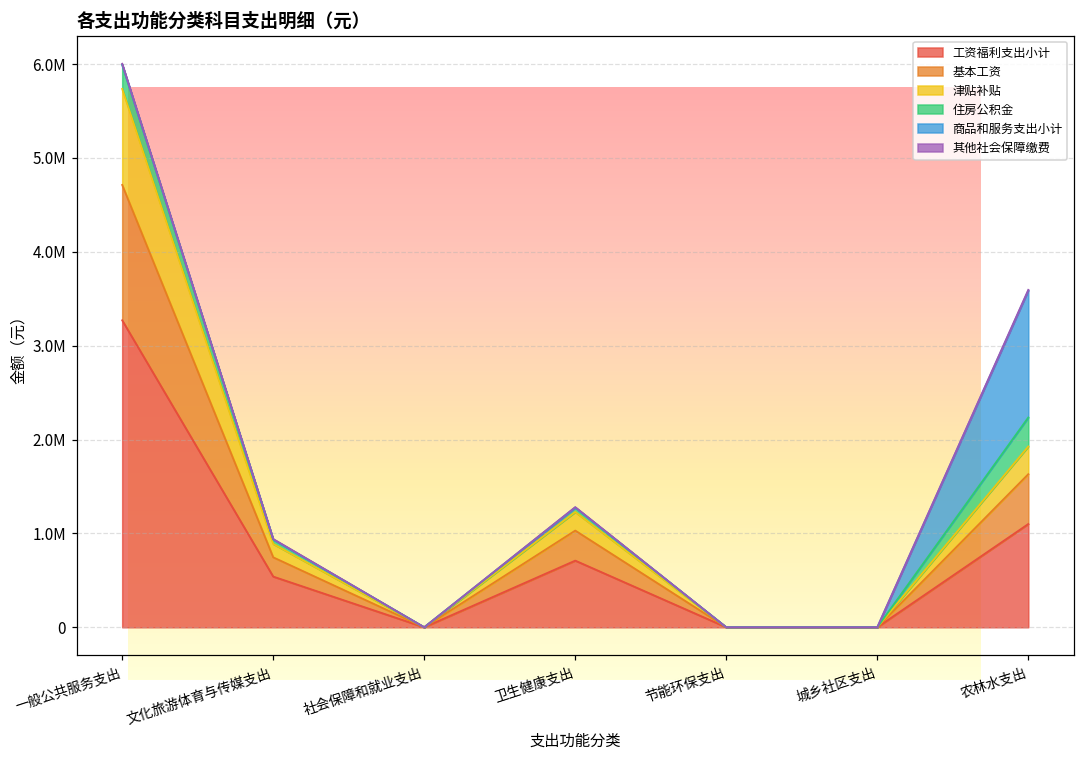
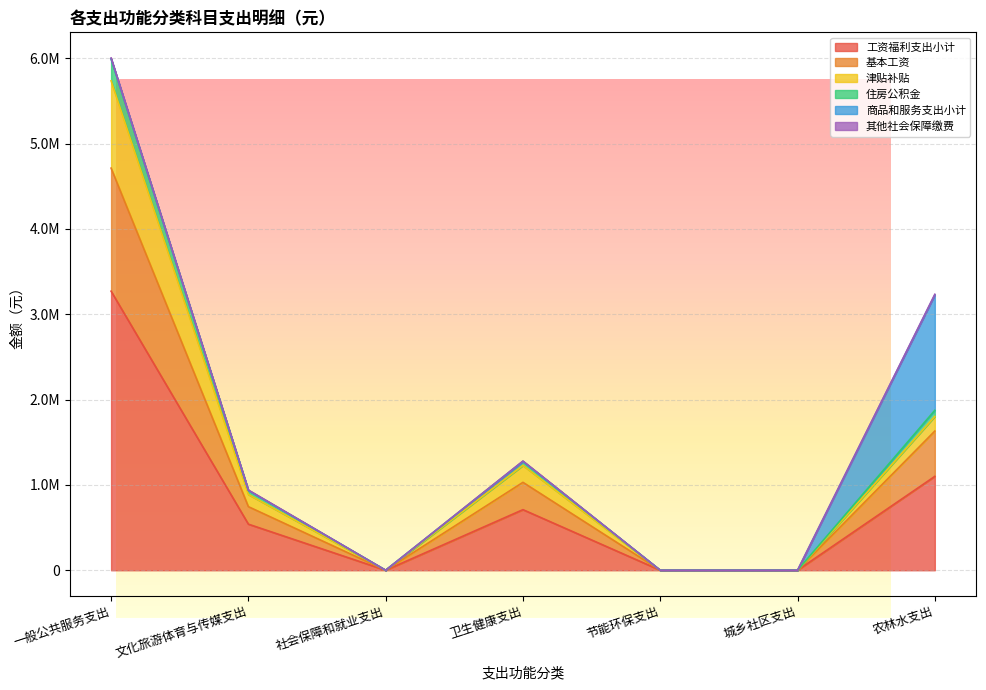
津贴补贴, 农林水支出: 300000 -> 200000
住房公积金, 农林水支出: 300000 -> 100000
